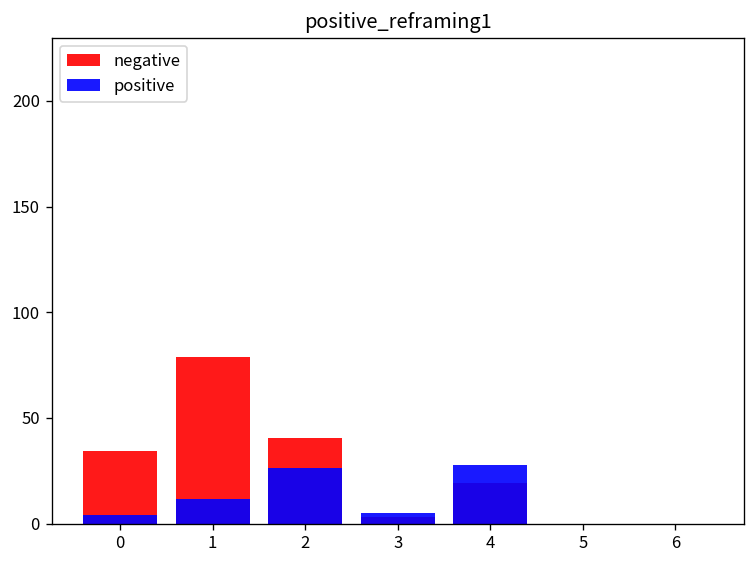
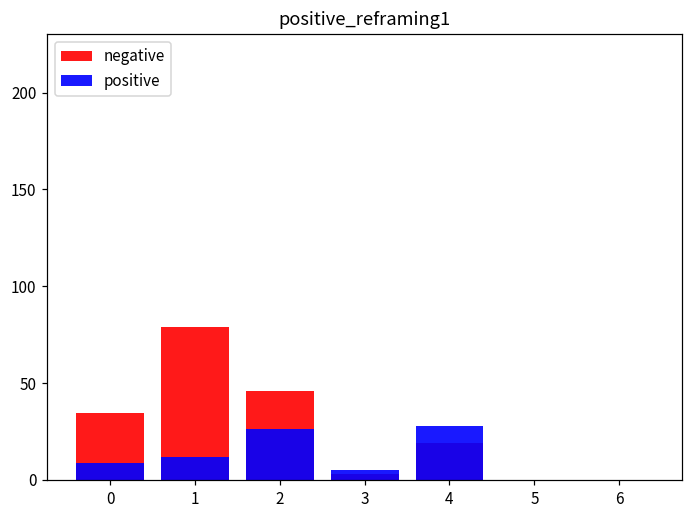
positive, 0: 4 -> 9
negative, 2: 40 -> 46
